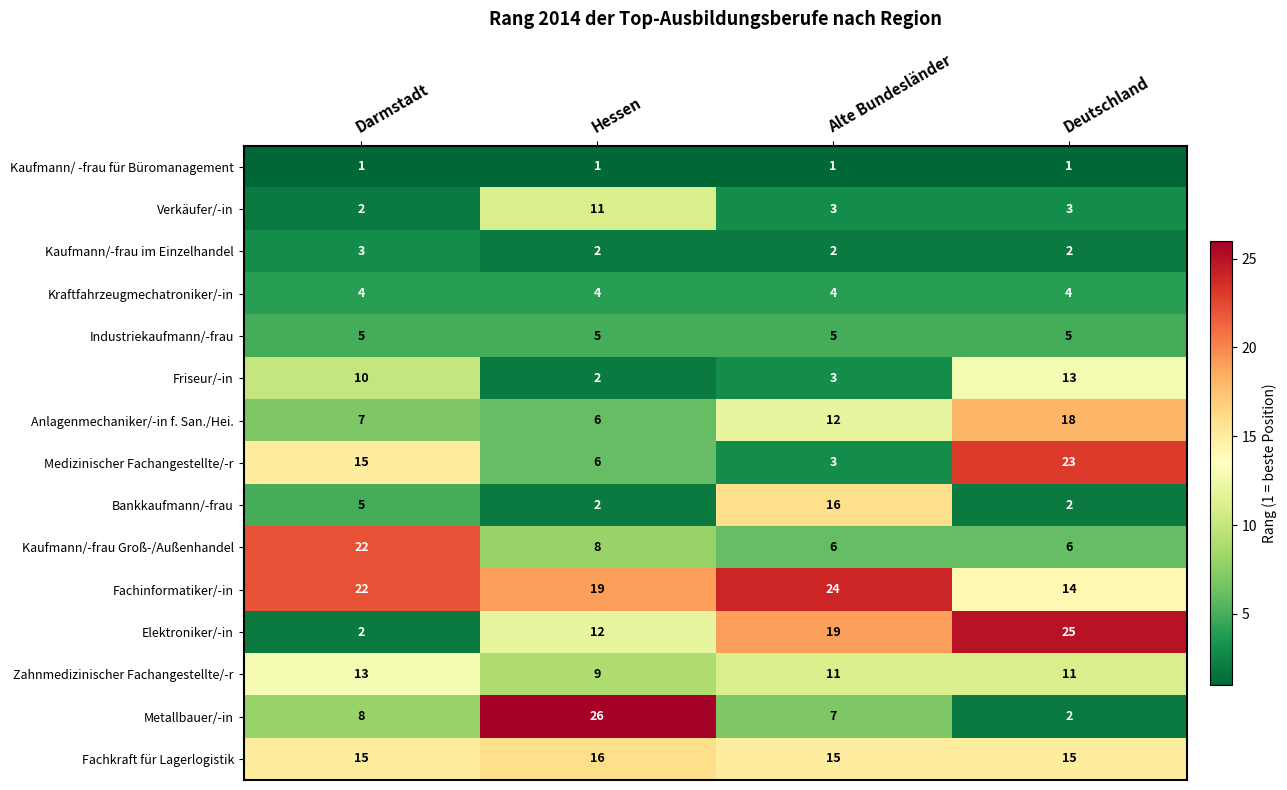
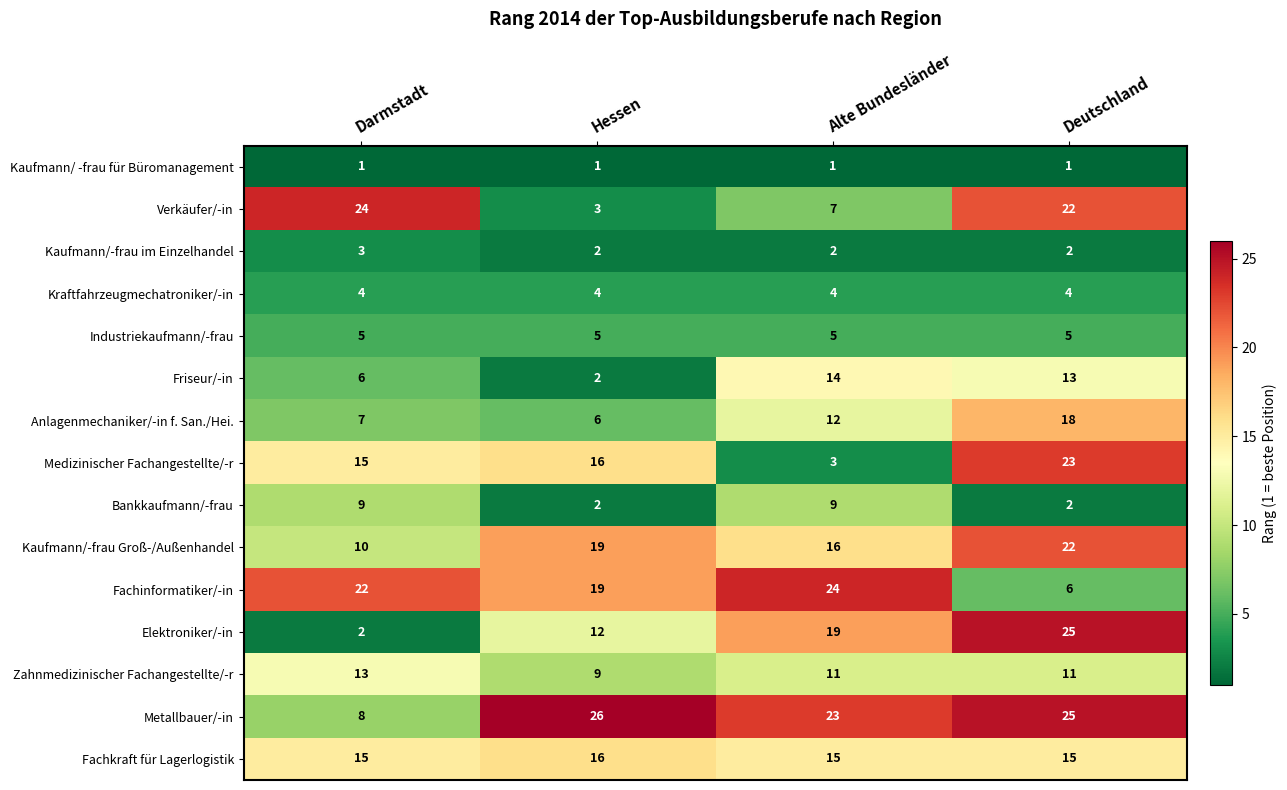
Verkäufer/-in, Darmstadt: 2 -> 24
Verkäufer/-in, Hessen: 11 -> 3
Verkäufer/-in, Alte Bundesländer: 3 -> 7
Verkäufer/-in, Deutschland: 3 -> 22
Friseur/-in, Darmstadt: 10 -> 6
Friseur/-in, Alte Bundesländer: 3 -> 14
Medizinischer Fachangestellte/-r, Hessen: 6 -> 16
Bankkaufmann/-frau, Darmstadt: 5 -> 9
Bankkaufmann/-frau, Alte Bundesländer: 16 -> 9
Kaufmann/-frau Groß-/Außenhandel, Darmstadt: 22 -> 10
Kaufmann/-frau Groß-/Außenhandel, Hessen: 8 -> 19
Kaufmann/-frau Groß-/Außenhandel, Alte Bundesländer: 6 -> 16
Kaufmann/-frau Groß-/Außenhandel, Deutschland: 6 -> 22
Fachinformatiker/-in, Deutschland: 14 -> 6
Metallbauer/-in, Alte Bundesländer: 7 -> 23
Metallbauer/-in, Deutschland: 2 -> 25
